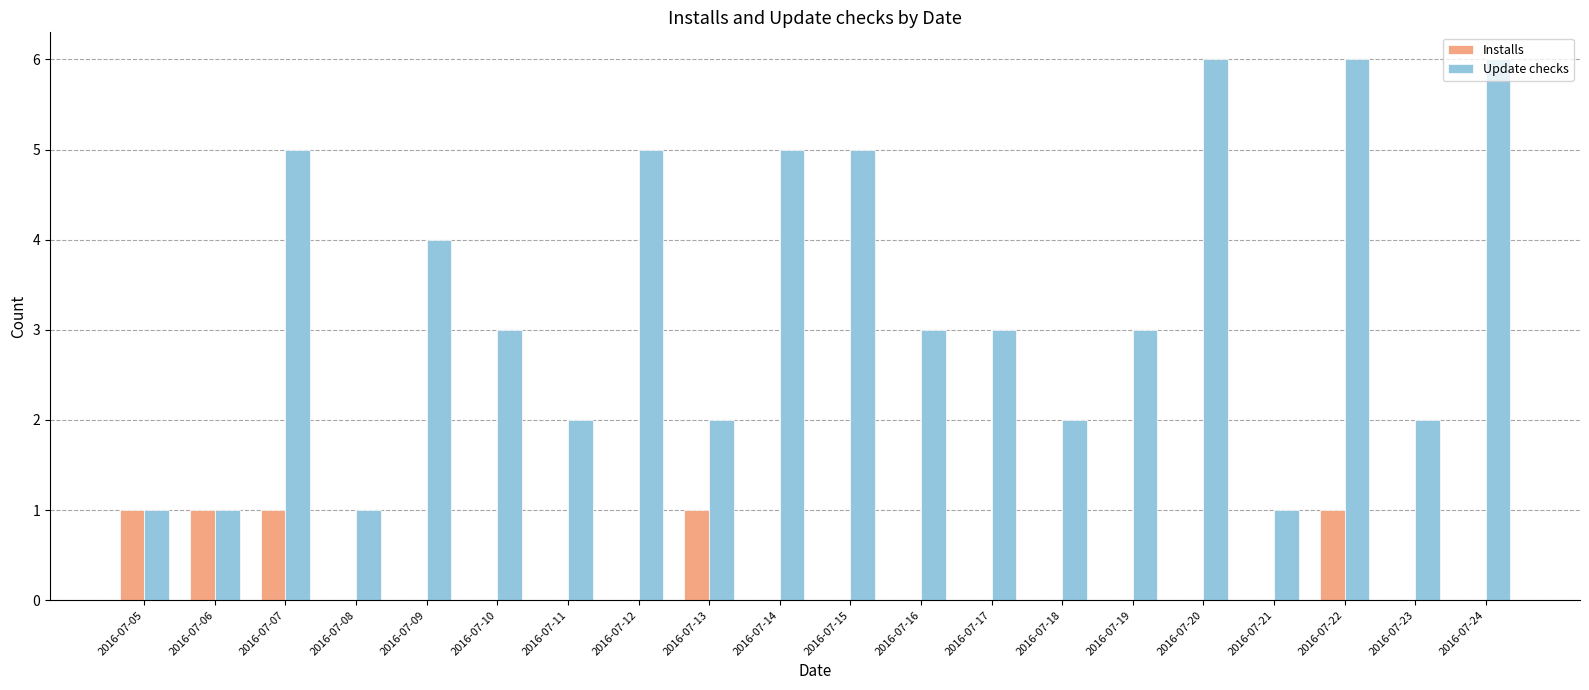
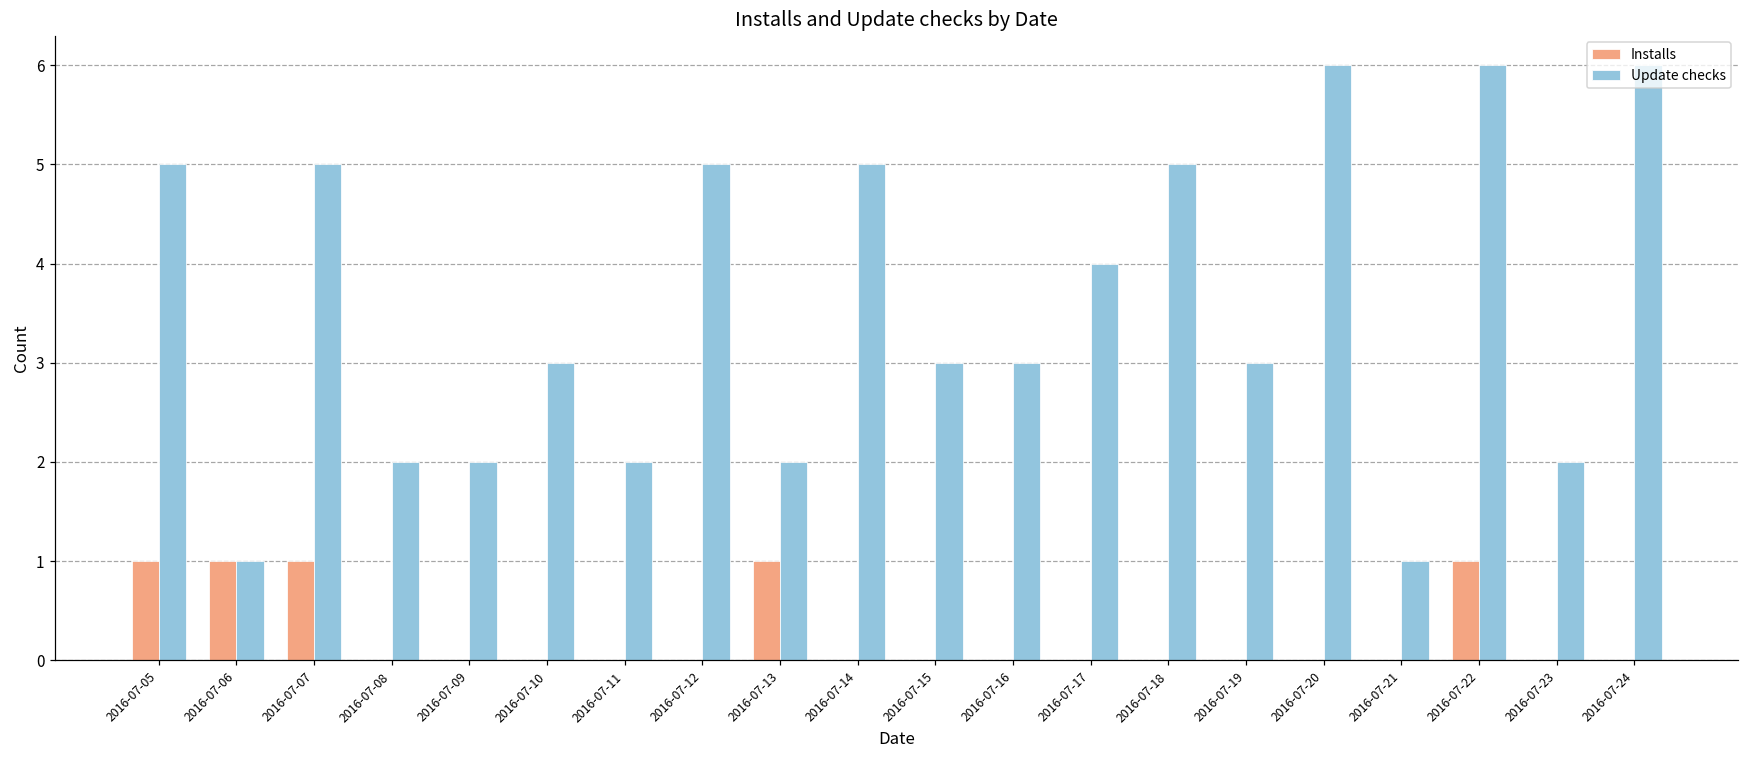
Update checks, 2016-07-05: 1 -> 5
Update checks, 2016-07-08: 1 -> 2
Update checks, 2016-07-09: 4 -> 2
Update checks, 2016-07-15: 5 -> 3
Update checks, 2016-07-17: 3 -> 4
Update checks, 2016-07-18: 2 -> 5
